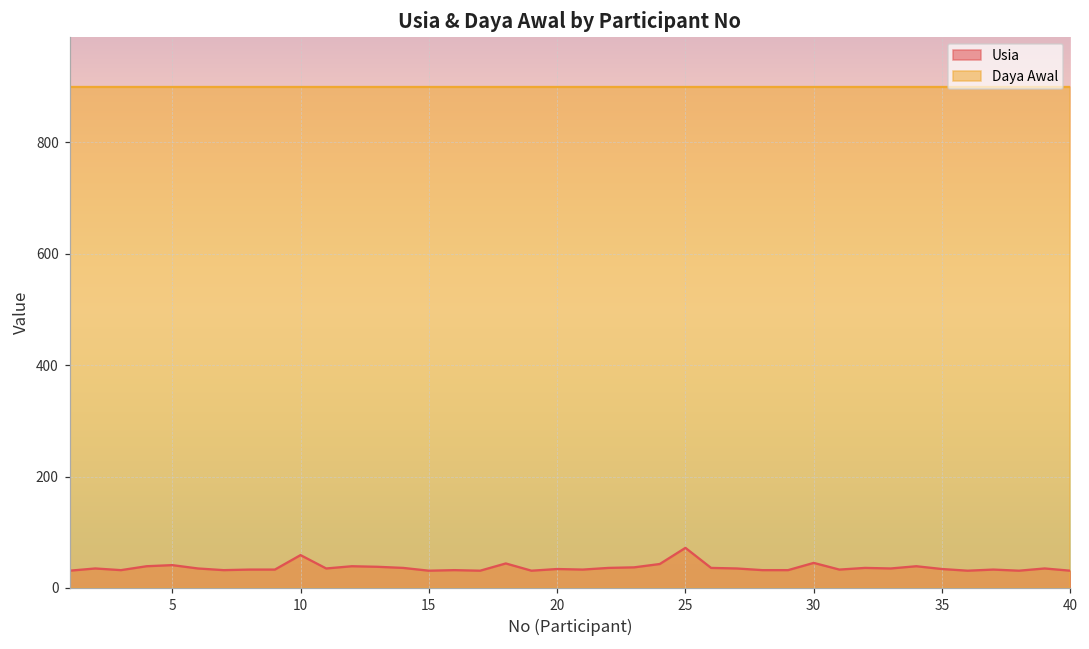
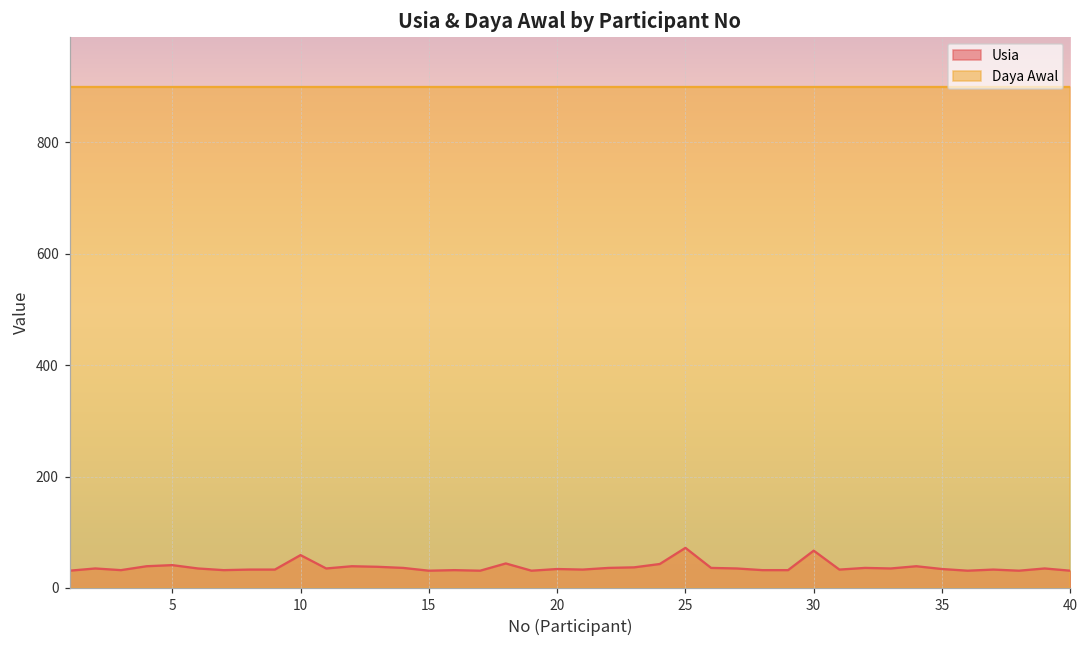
Usia, 30: 50 -> 70
